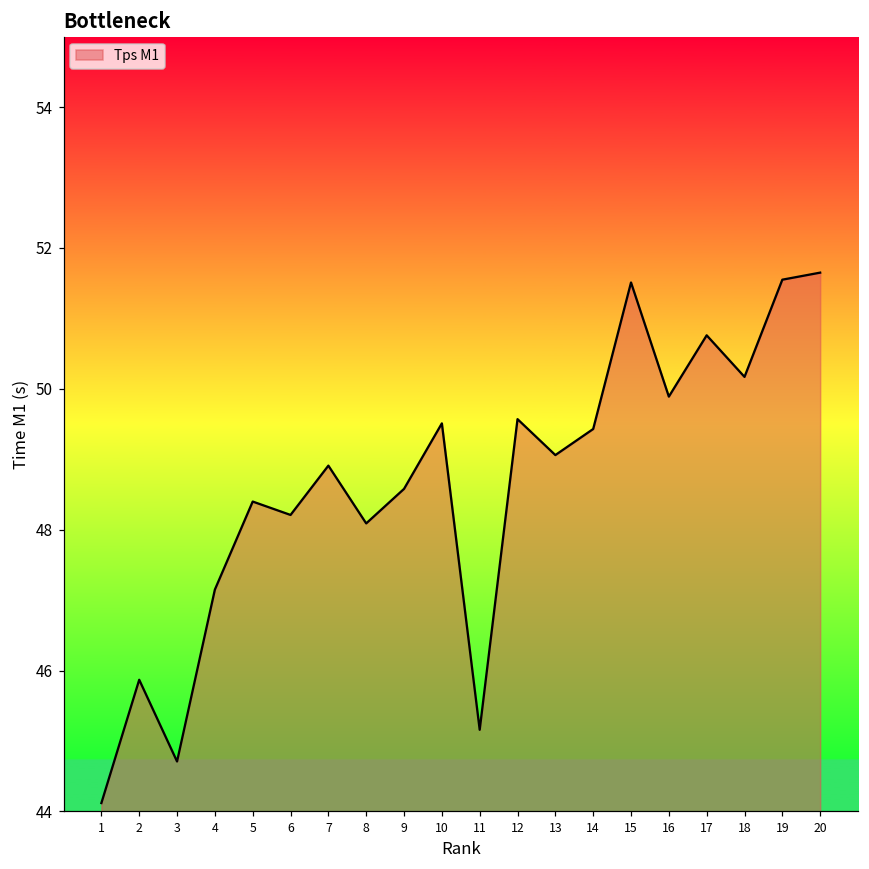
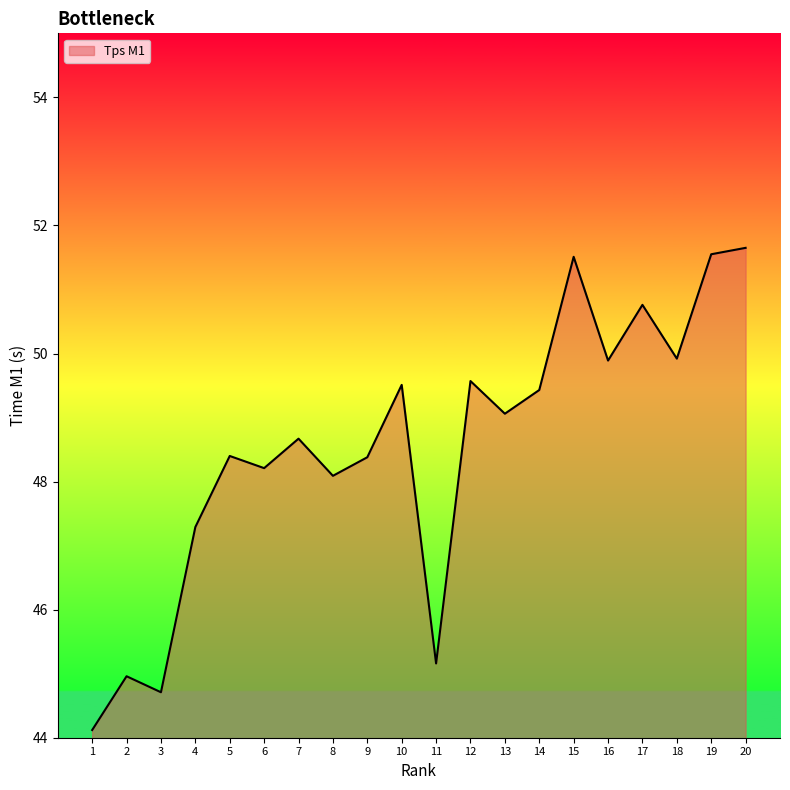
2: 45.9 -> 45.0
4: 47.2 -> 47.3
7: 48.9 -> 48.7
9: 48.6 -> 48.4
18: 50.2 -> 49.9
